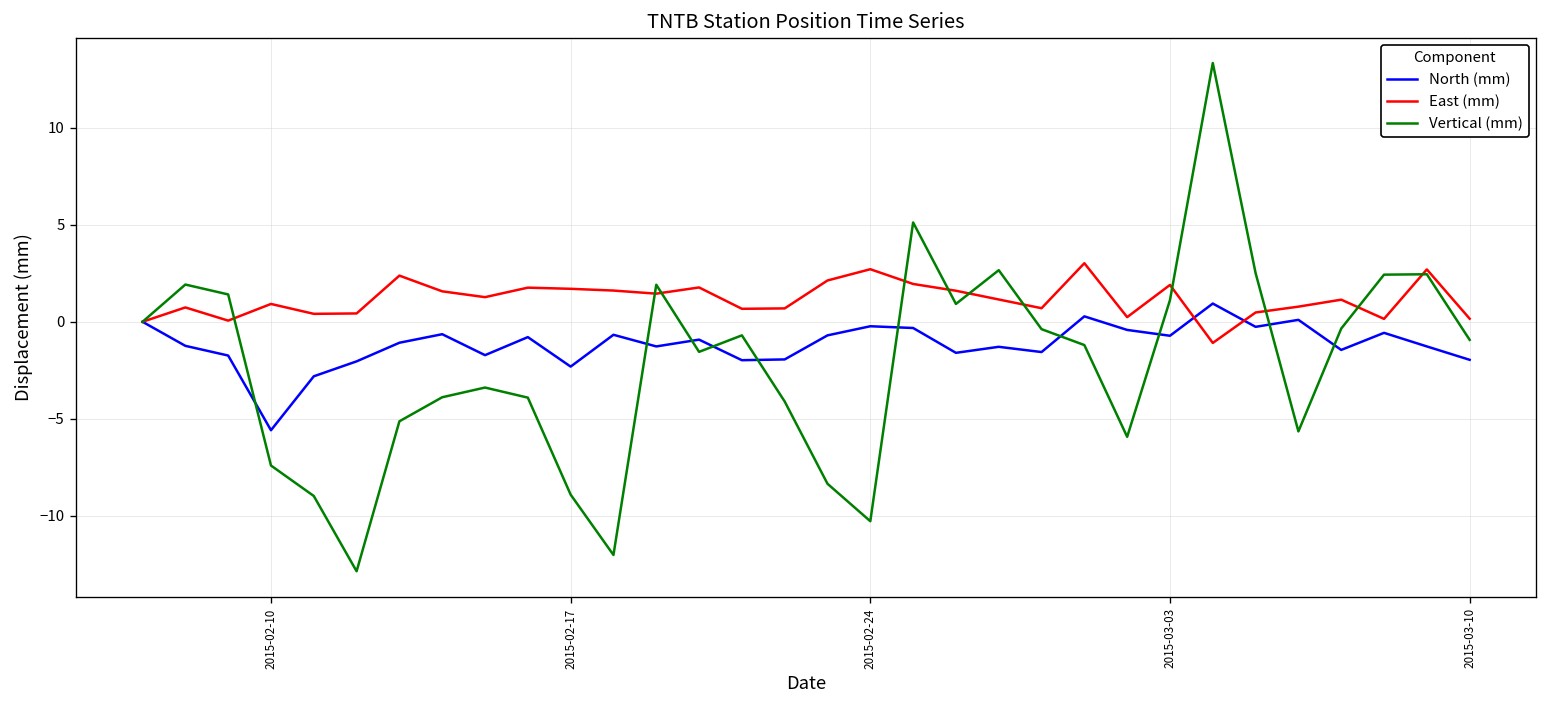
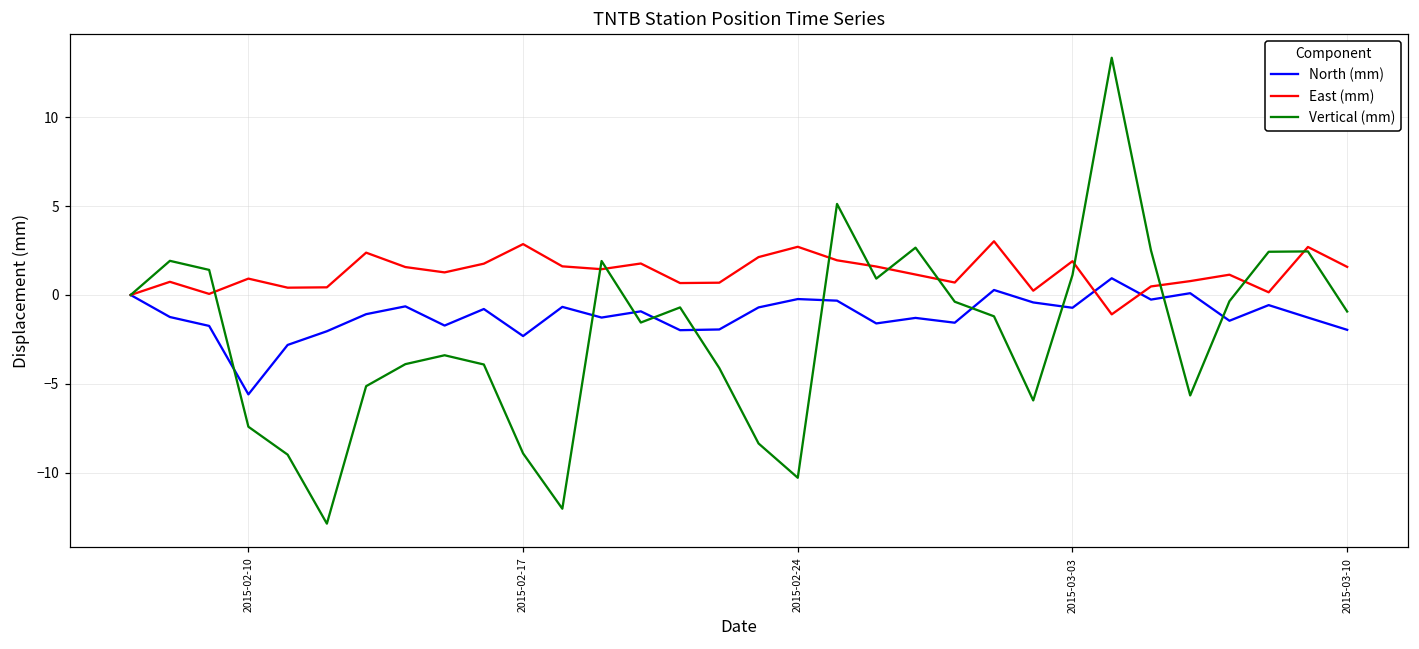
East (mm), 2015-02-17: 1.7 -> 2.9
East (mm), 2015-03-10: 0.2 -> 1.6
